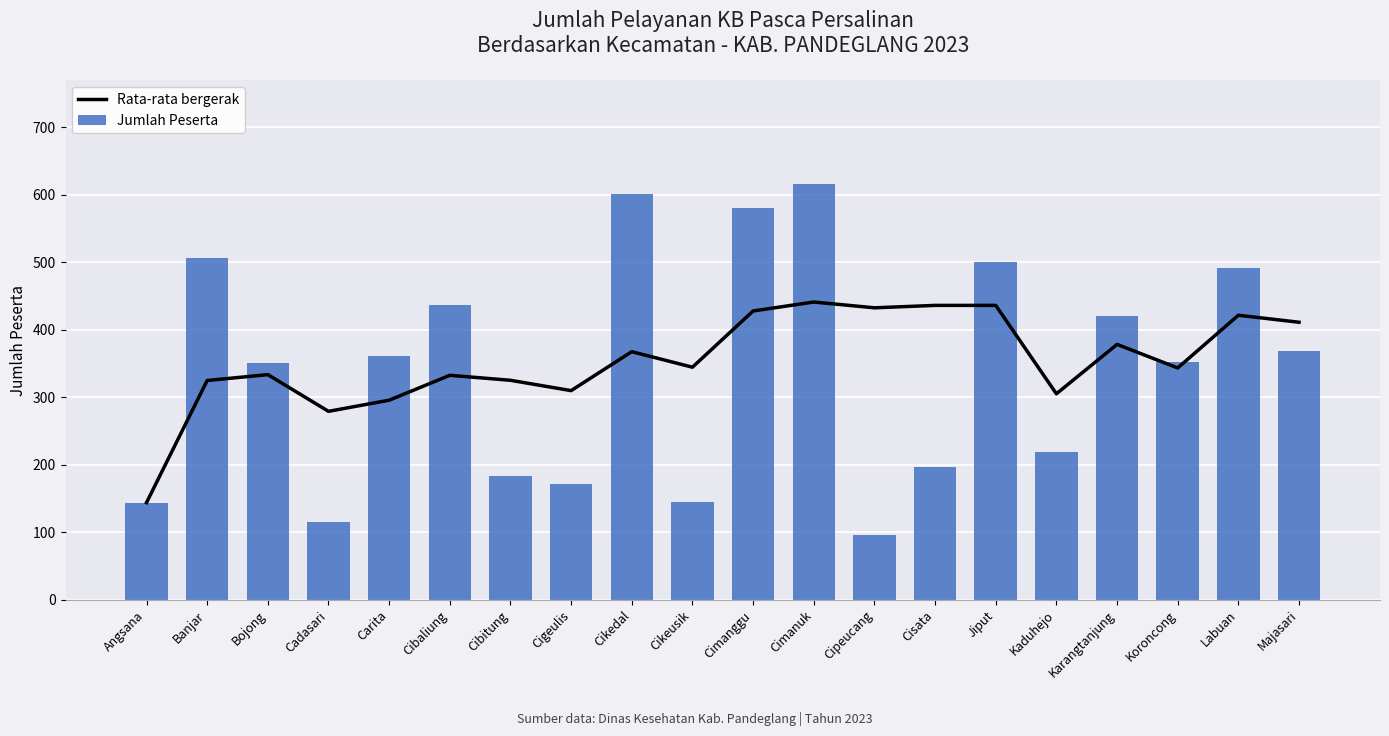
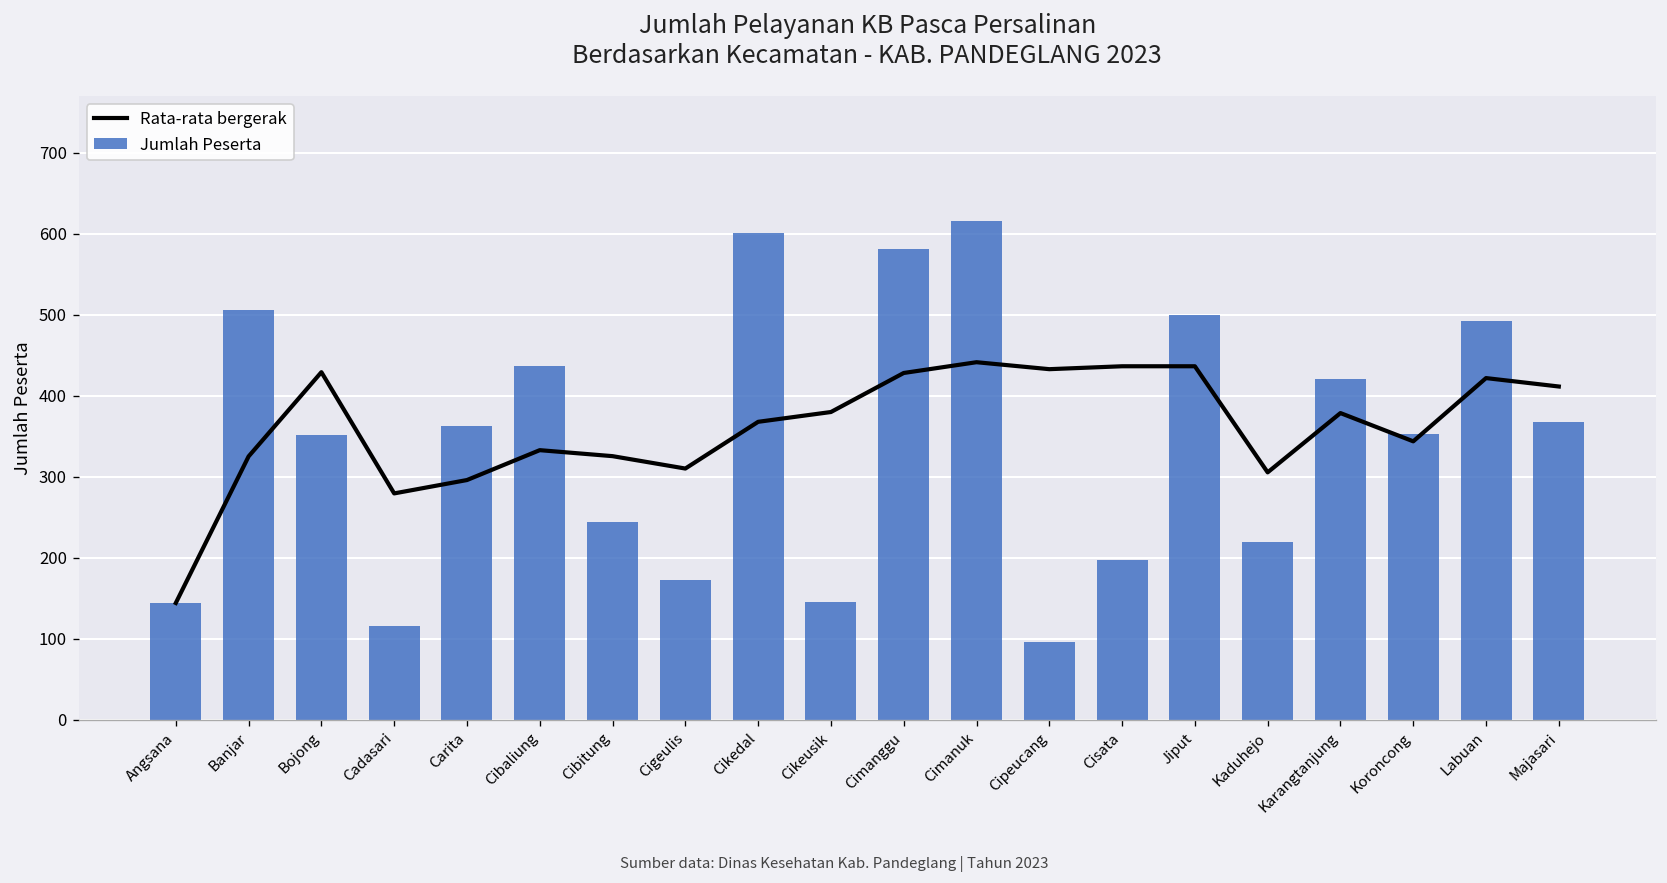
Rata-rata bergerak, Bojong: 330 -> 430
Jumlah Peserta, Cibitung: 180 -> 240
Rata-rata bergerak, Cikeusik: 340 -> 380
